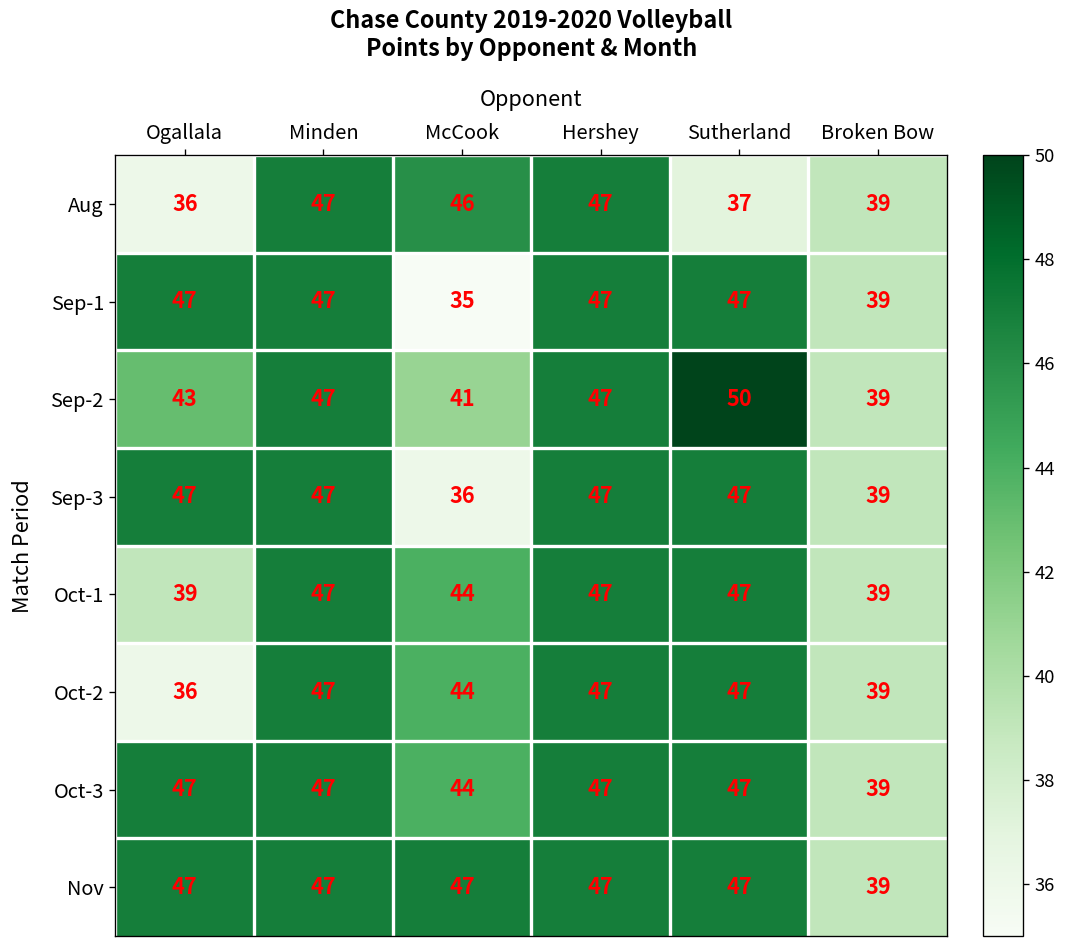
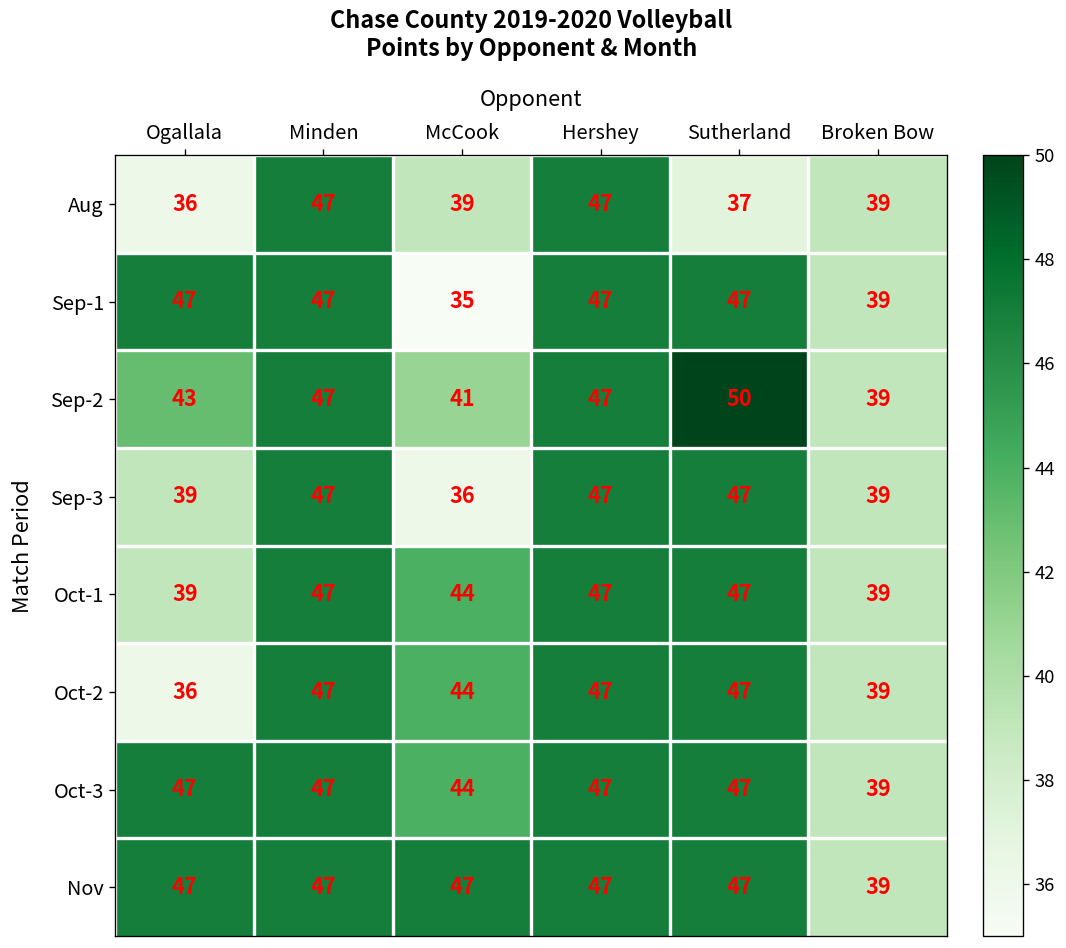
Aug, McCook: 46 -> 39
Sep-3, Ogallala: 47 -> 39
